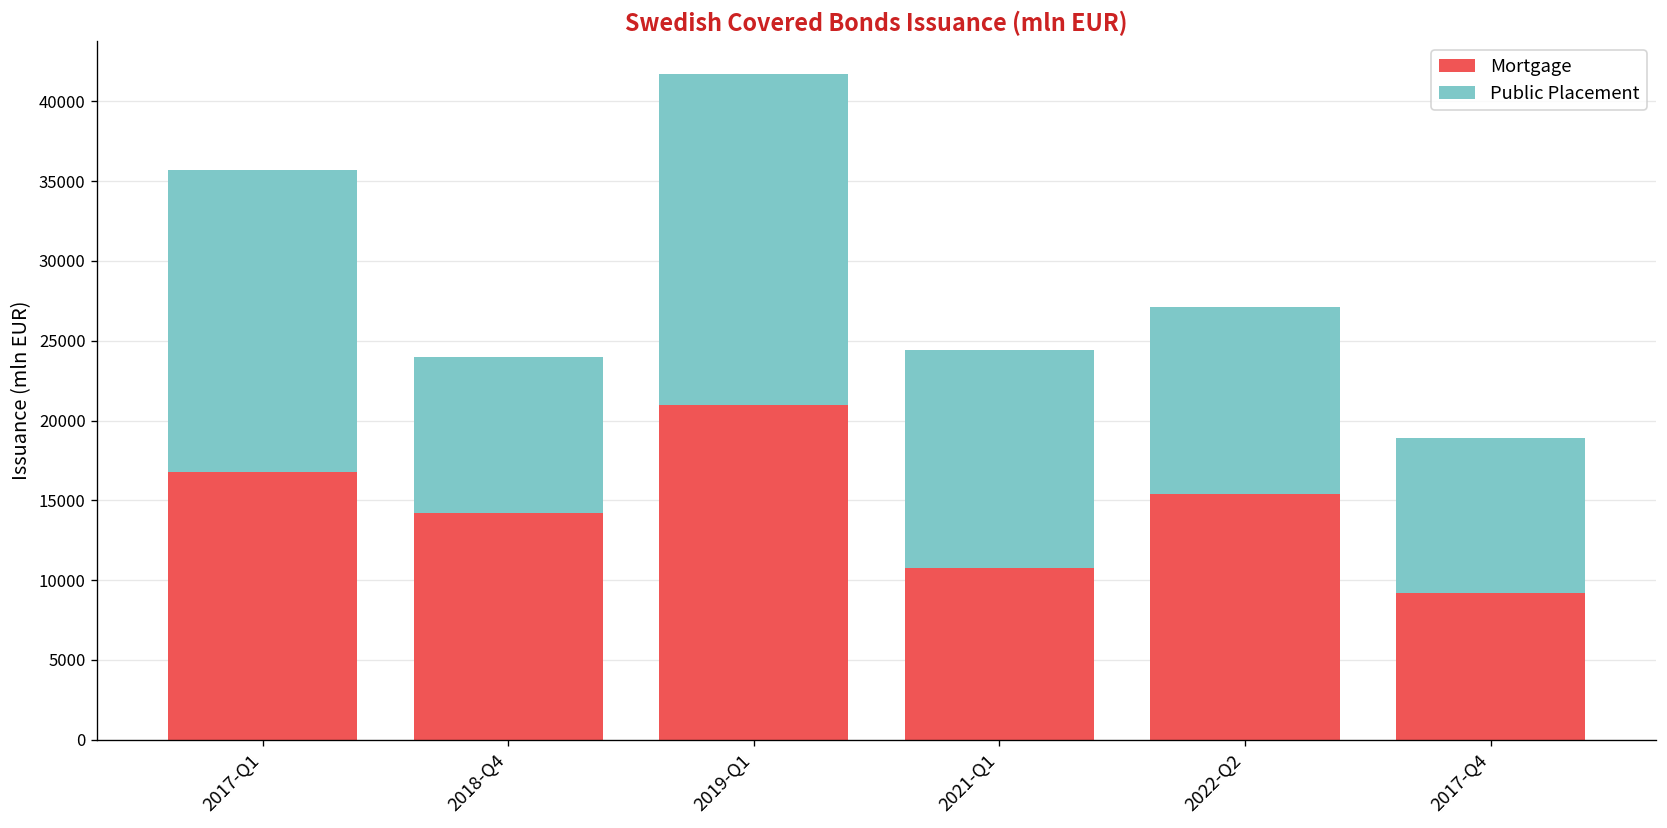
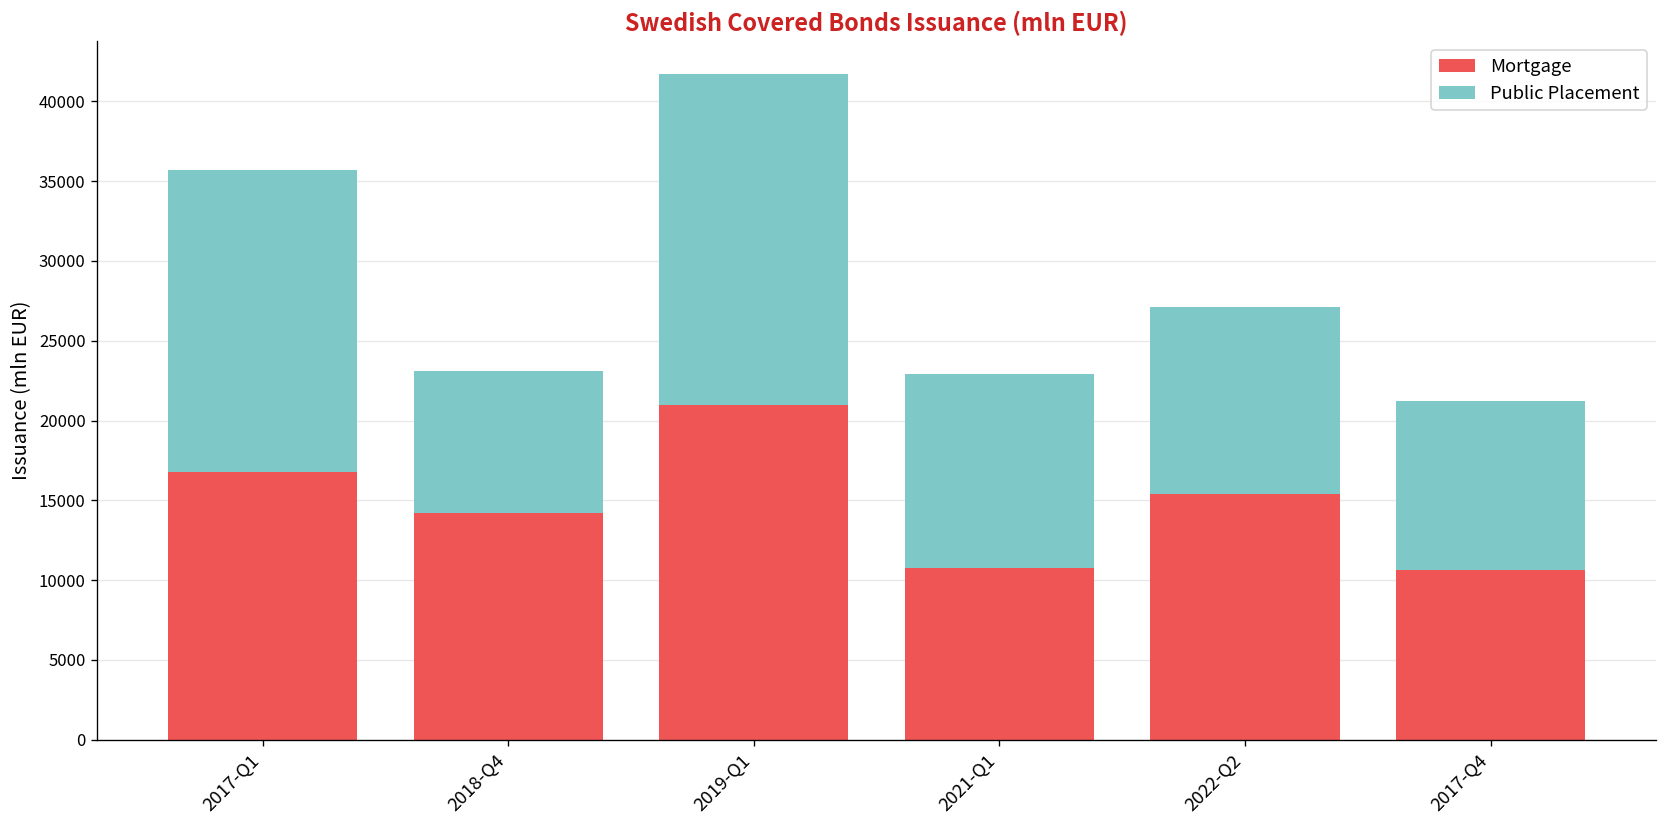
Public Placement, 2018-Q4: 9800 -> 8900
Public Placement, 2021-Q1: 13700 -> 12200
Mortgage, 2017-Q4: 9200 -> 10600
Public Placement, 2017-Q4: 9700 -> 10600
